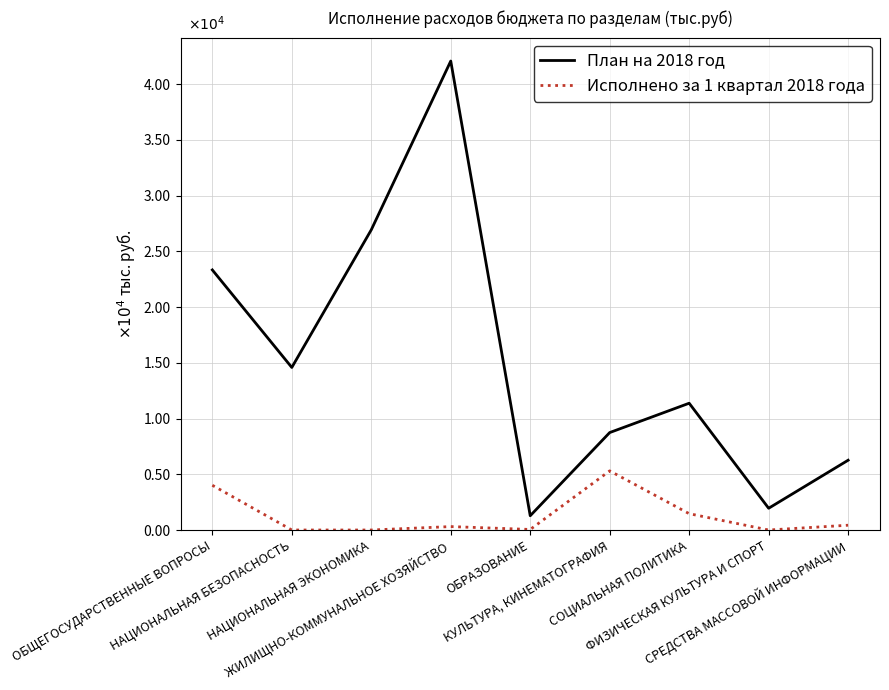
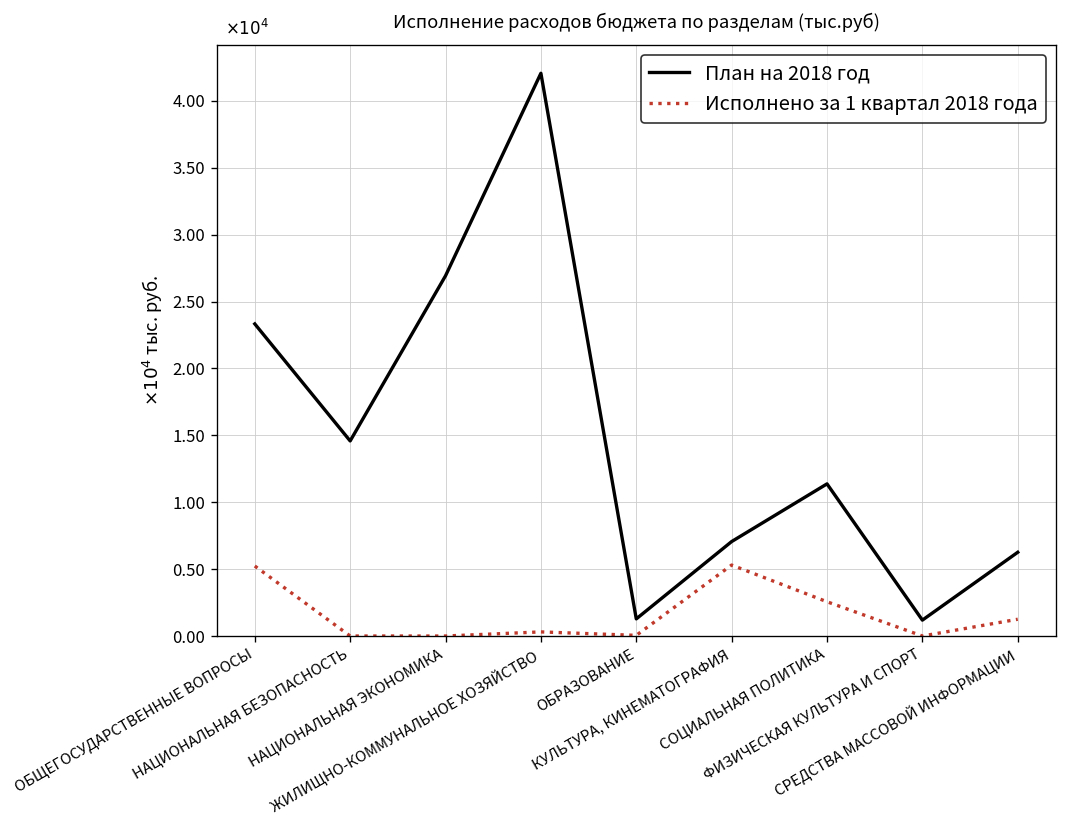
Исполнено за 1 квартал 2018 года, ОБЩЕГОСУДАРСТВЕННЫЕ ВОПРОСЫ: 0.40 -> 0.52
План на 2018 год, КУЛЬТУРА, КИНЕМАТОГРАФИЯ: 0.87 -> 0.71
Исполнено за 1 квартал 2018 года, СОЦИАЛЬНАЯ ПОЛИТИКА: 0.15 -> 0.26
План на 2018 год, ФИЗИЧЕСКАЯ КУЛЬТУРА И СПОРТ: 0.20 -> 0.12
Исполнено за 1 квартал 2018 года, СРЕДСТВА МАССОВОЙ ИНФОРМАЦИИ: 0.04 -> 0.13
